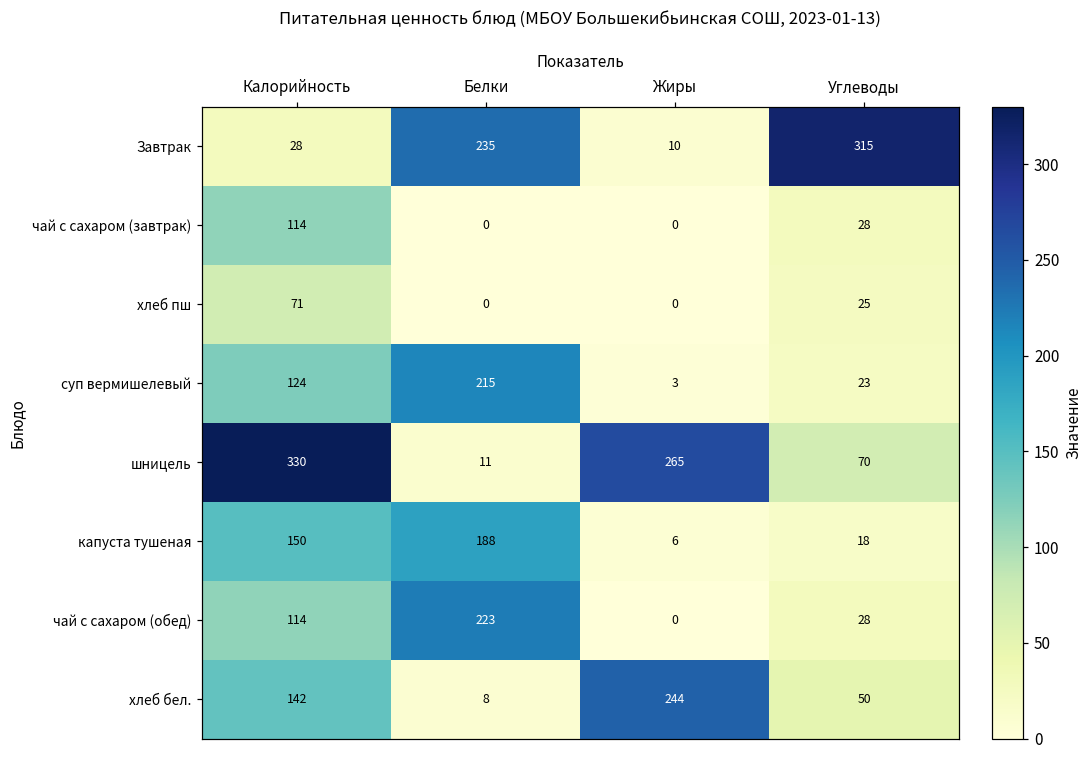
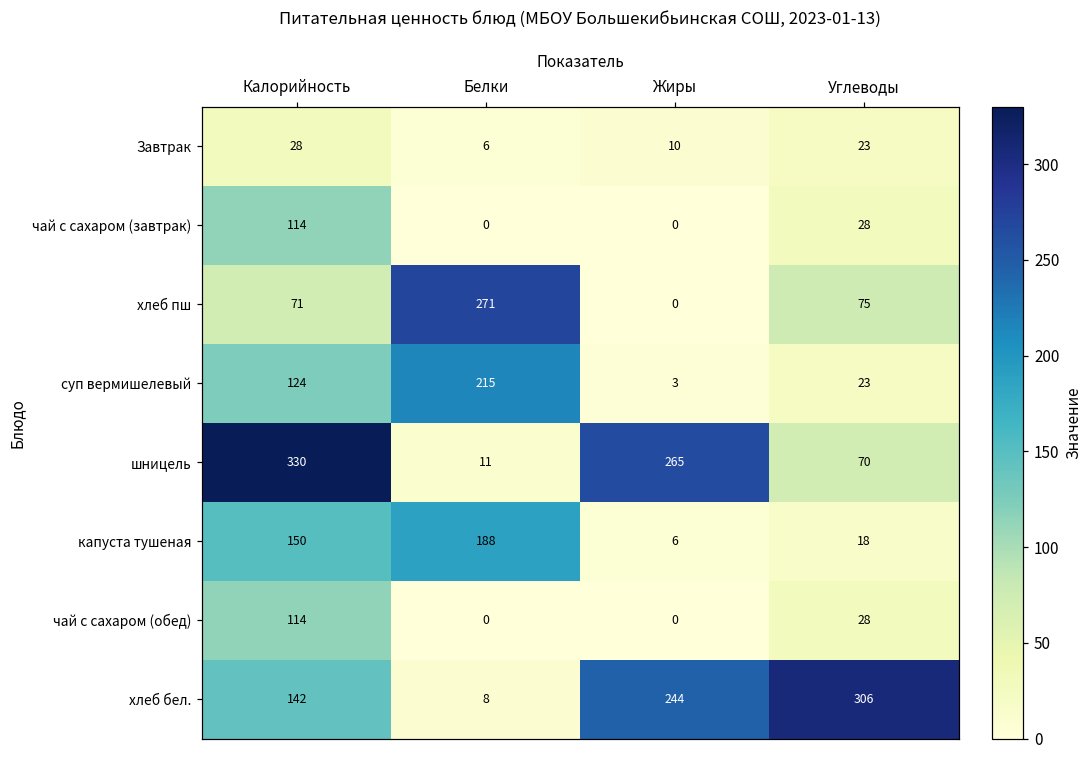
Завтрак, Белки: 235 -> 6
Завтрак, Углеводы: 315 -> 23
хлеб пш, Белки: 0 -> 271
хлеб пш, Углеводы: 25 -> 75
чай с сахаром (обед), Белки: 223 -> 0
хлеб бел., Углеводы: 50 -> 306
